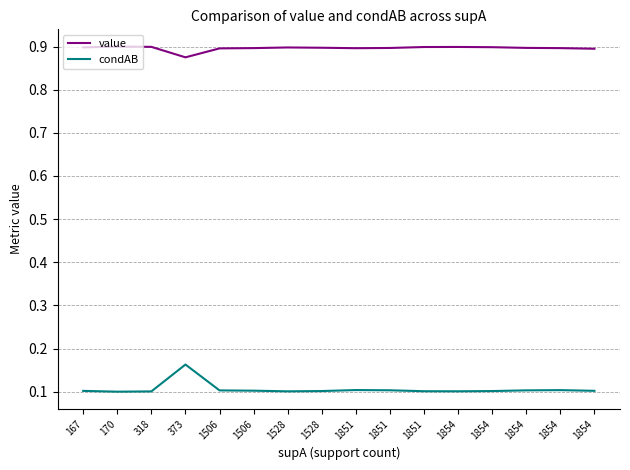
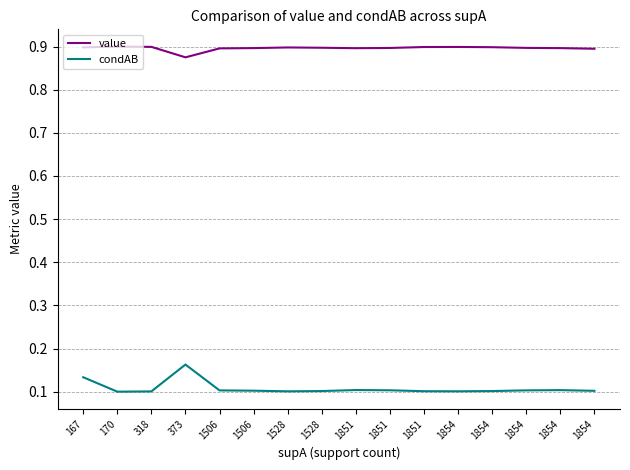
condAB, 167: 0.10 -> 0.13
